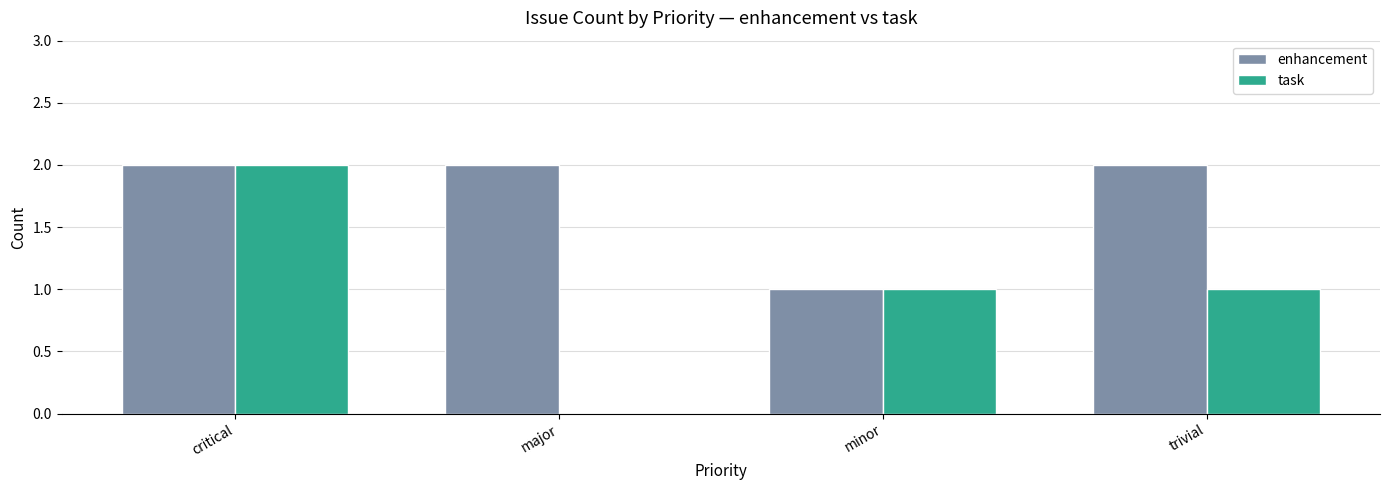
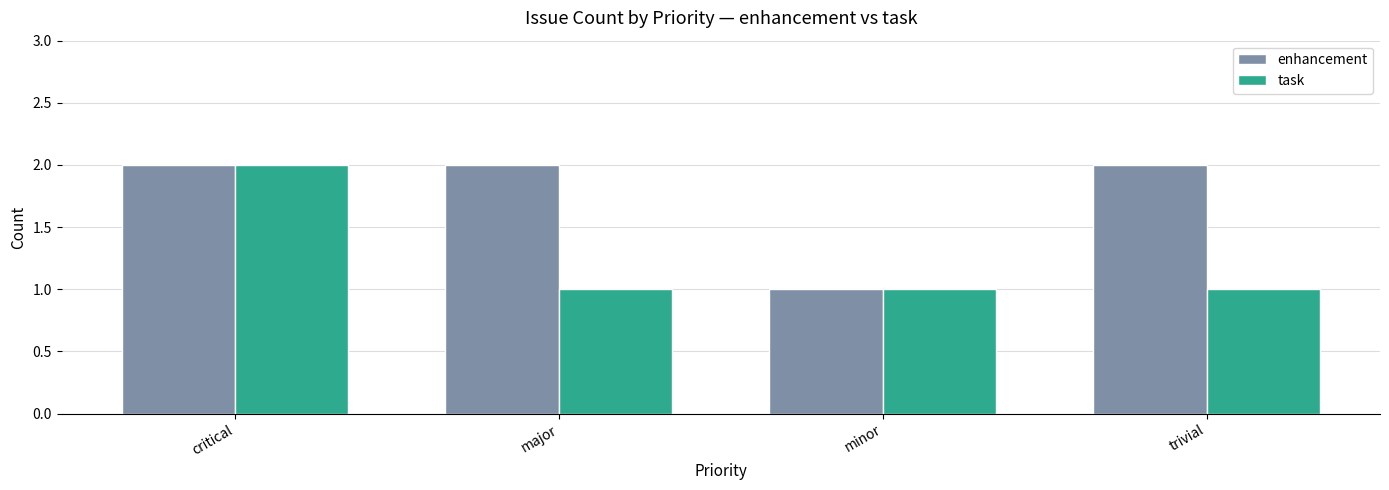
task, major: 0 -> 1
